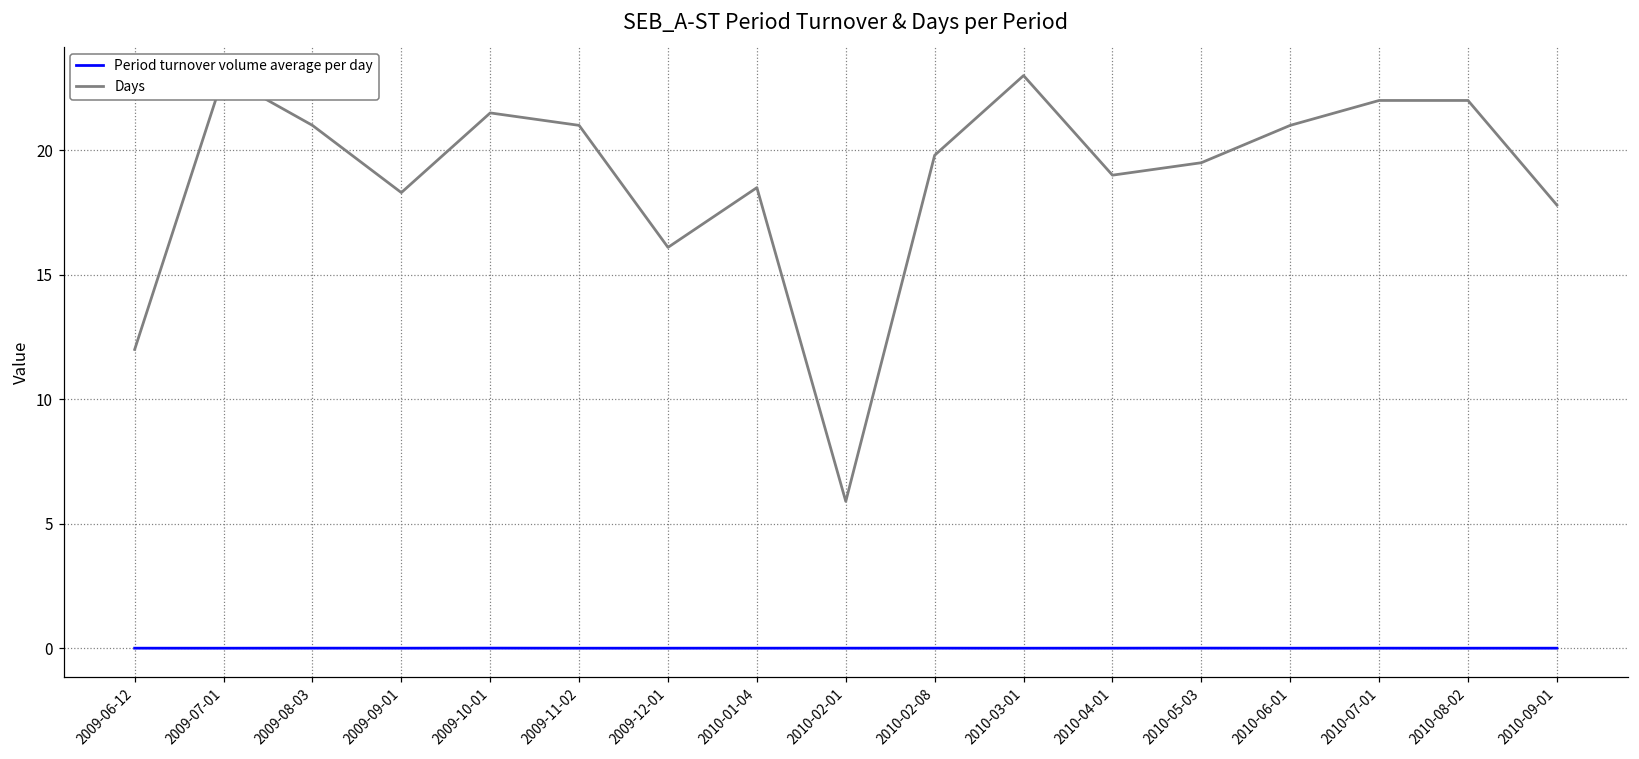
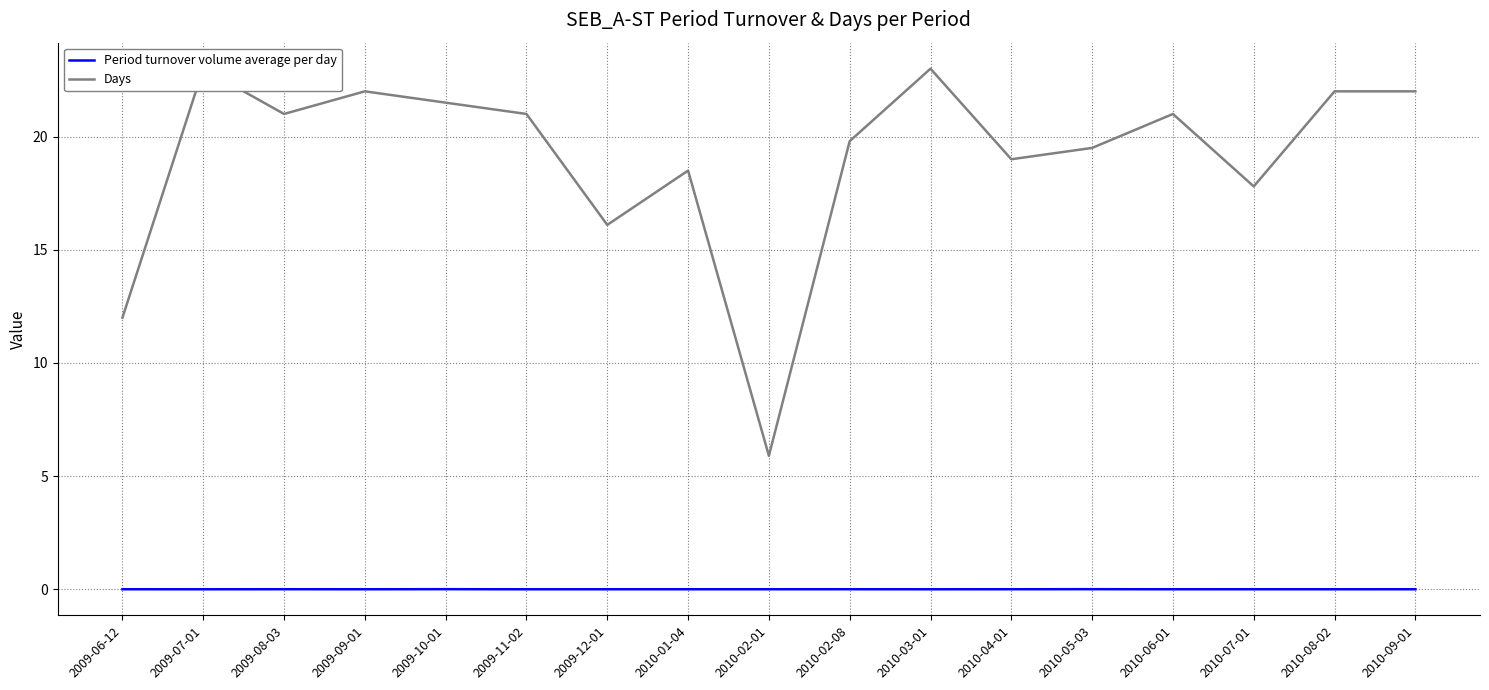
Days, 2009-09-01: 18.3 -> 22.0
Days, 2010-07-01: 22.0 -> 17.8
Days, 2010-09-01: 17.8 -> 22.0
